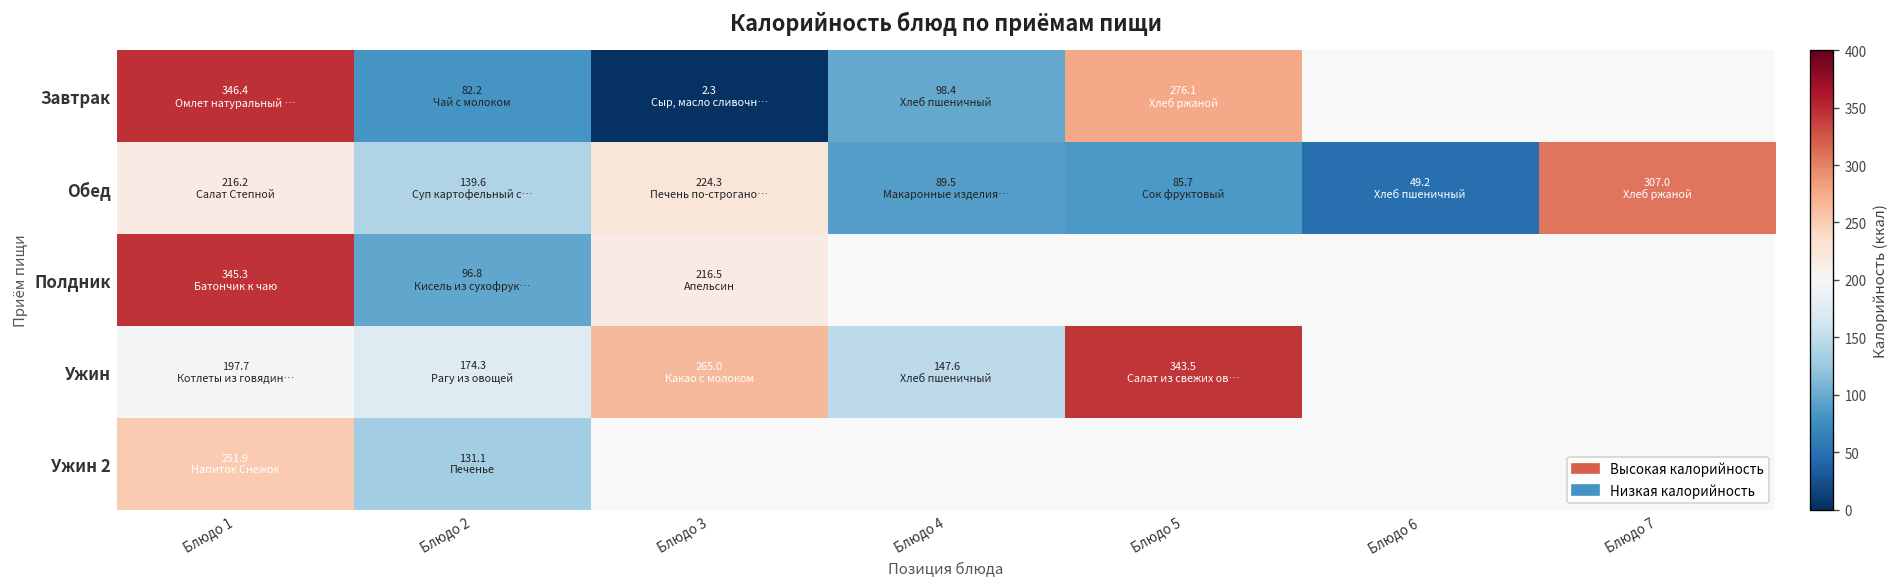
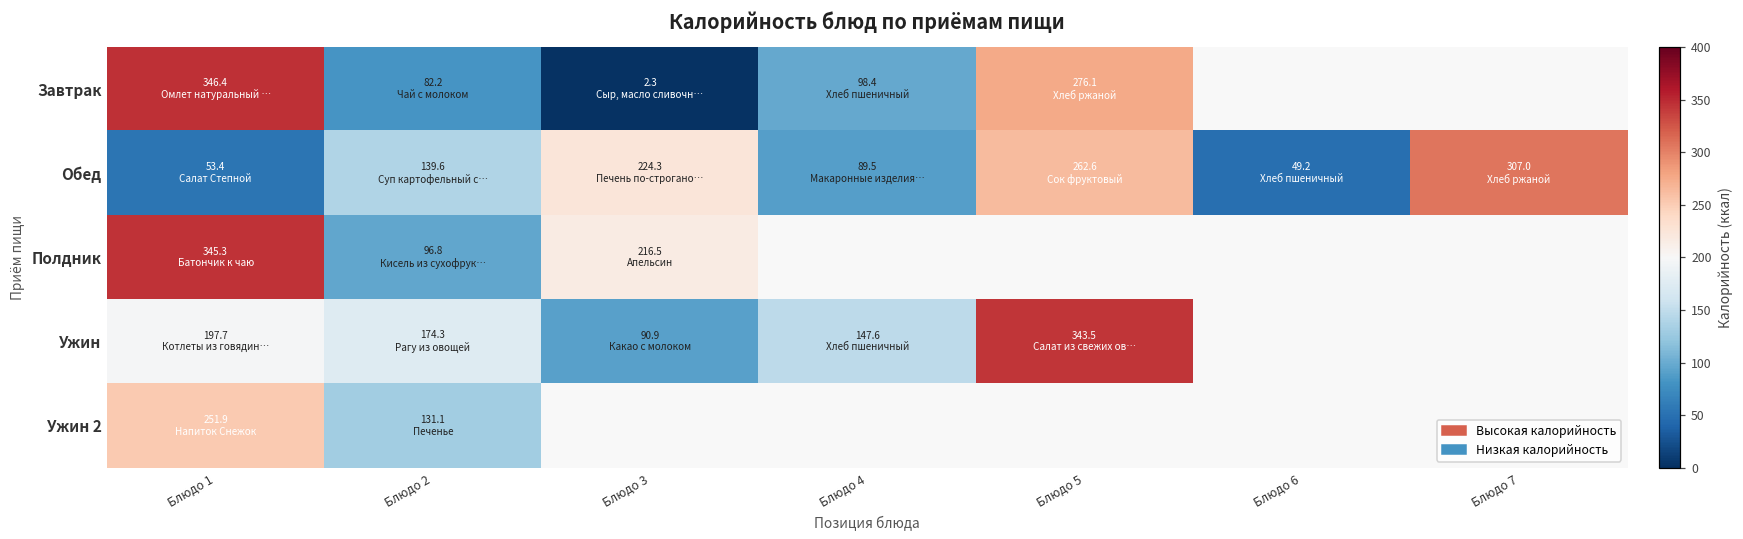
Обед, Блюдо 1: 216.2 -> 53.4
Обед, Блюдо 5: 85.7 -> 262.6
Ужин, Блюдо 3: 265.0 -> 90.9
